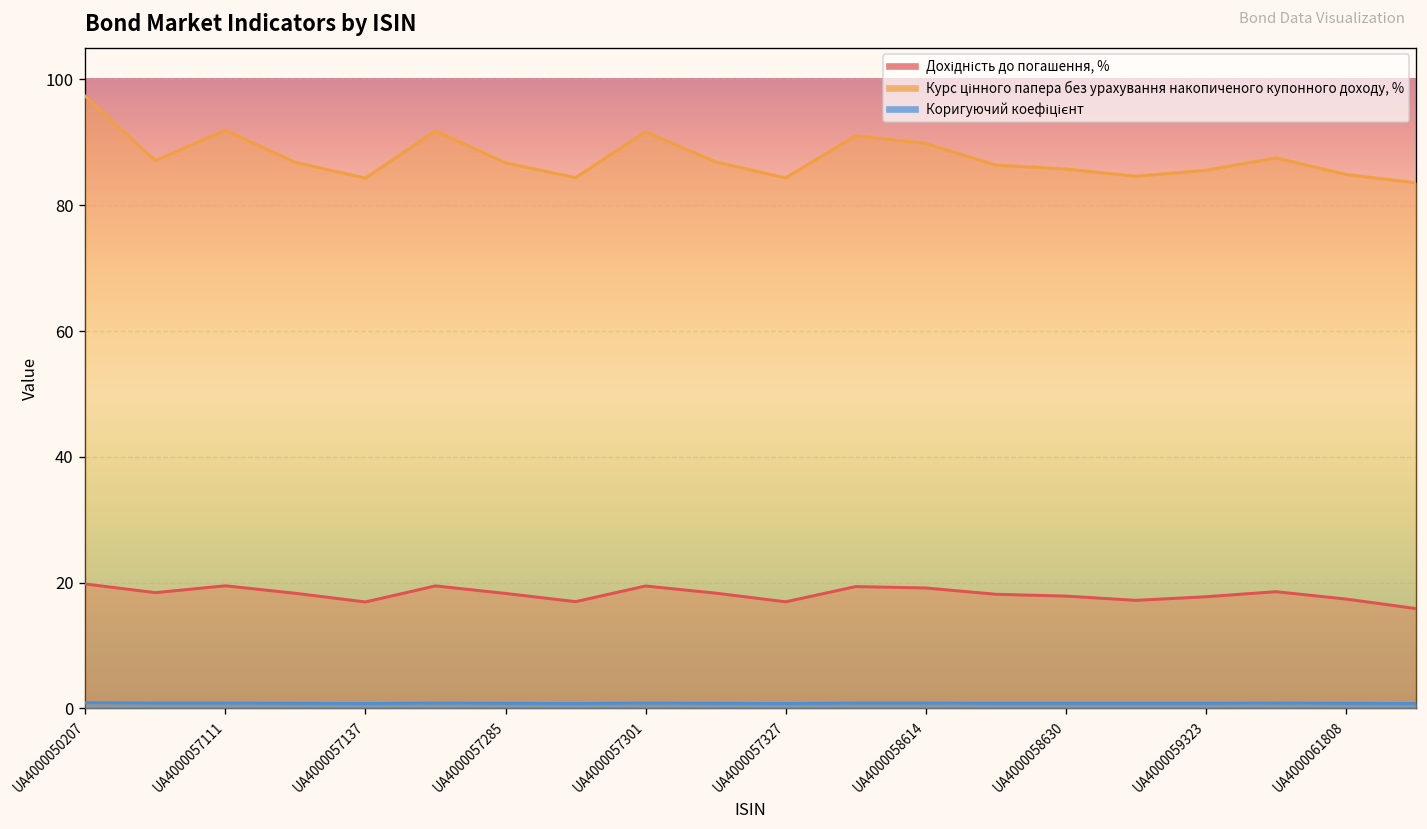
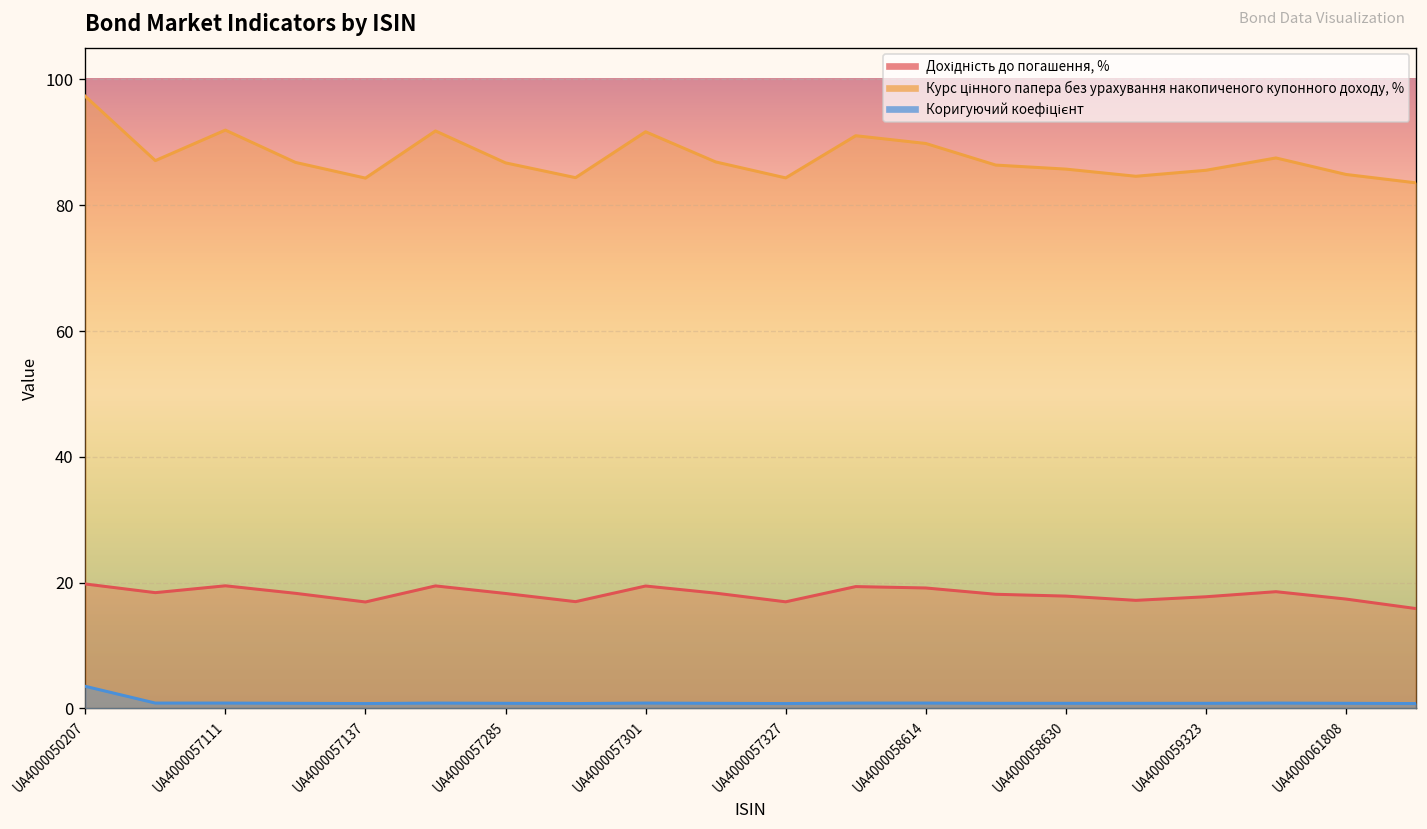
Коригуючий коефіцієнт, UA4000050207: 1 -> 4
